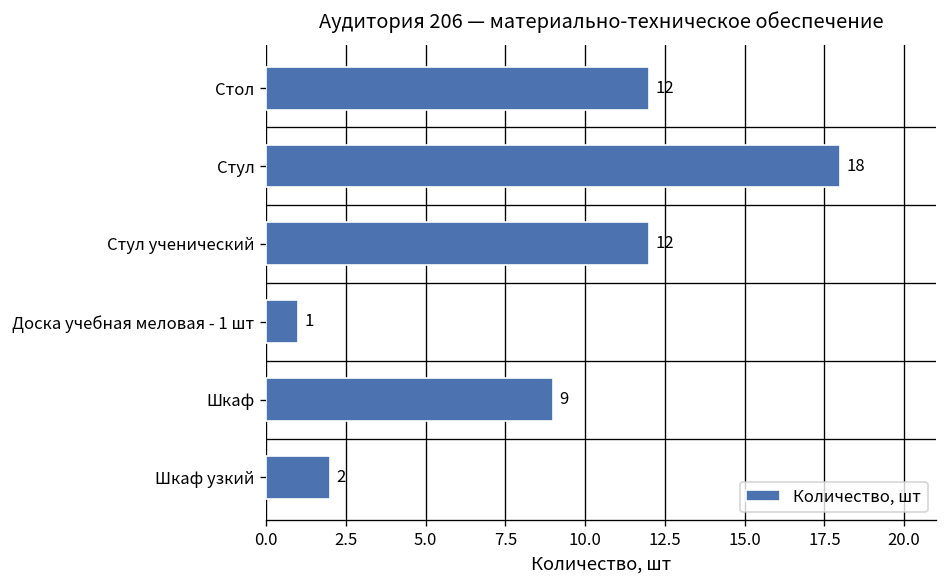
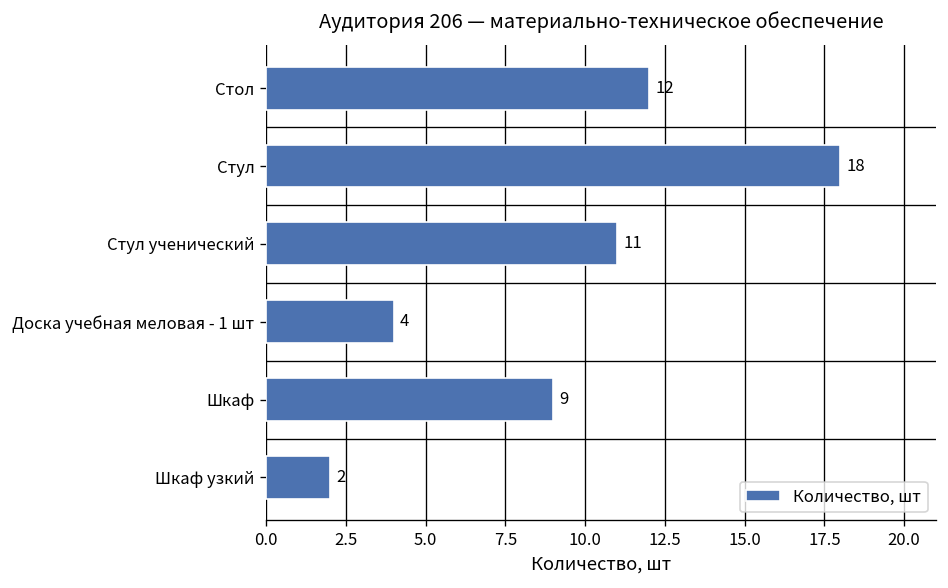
Стул ученический: 12 -> 11
Доска учебная меловая - 1 шт: 1 -> 4
